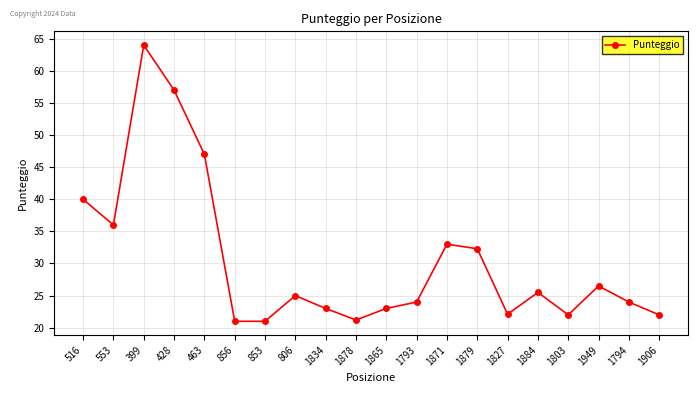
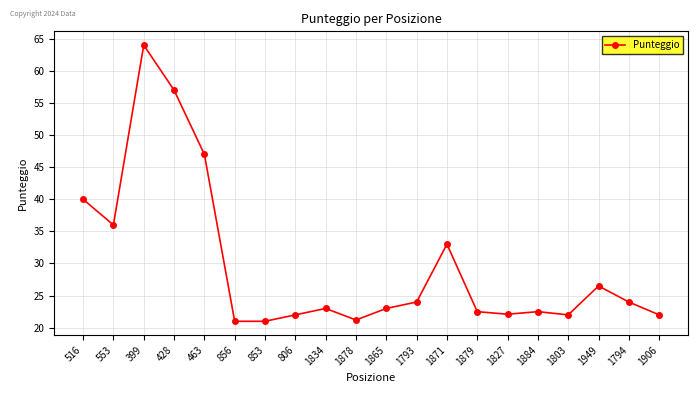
806: 25 -> 22
1879: 32 -> 23
1884: 26 -> 23
